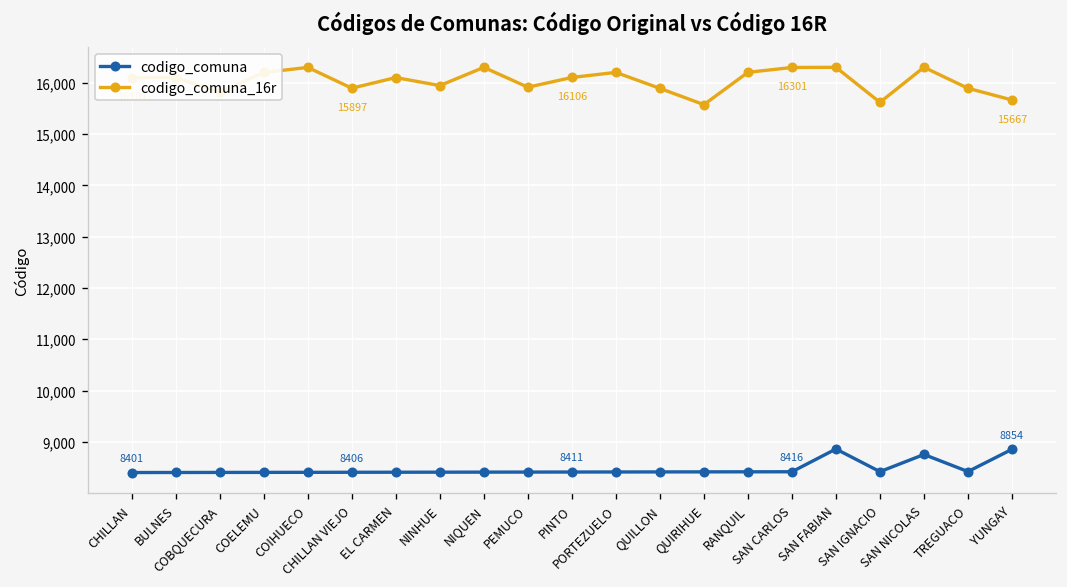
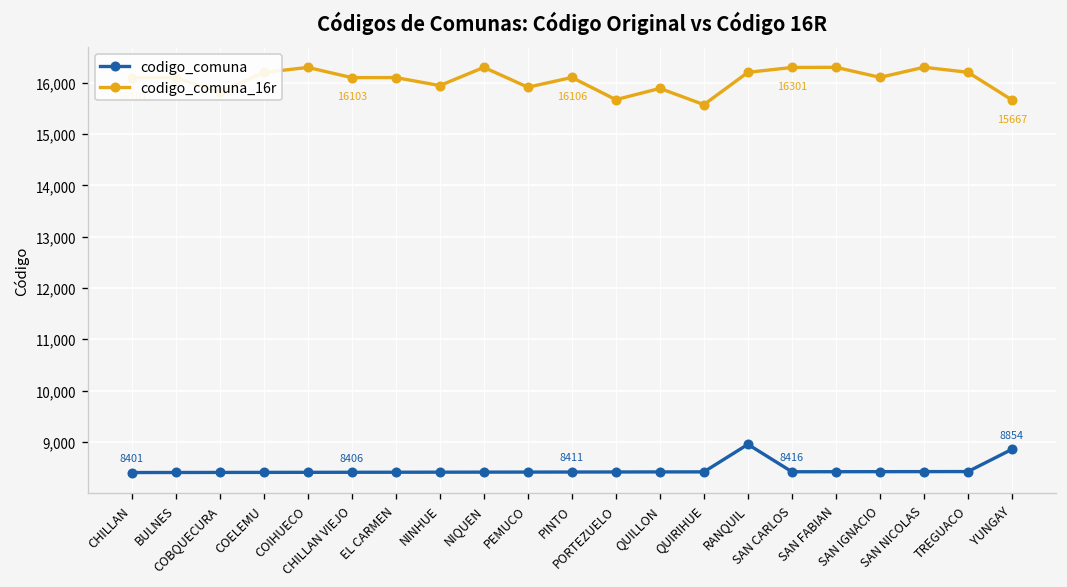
codigo_comuna_16r, CHILLAN VIEJO: 15897 -> 16103
codigo_comuna_16r, PORTEZUELO: 16,200 -> 15,700
codigo_comuna, RANQUIL: 8,400 -> 9,000
codigo_comuna, SAN FABIAN: 8,900 -> 8,400
codigo_comuna_16r, SAN IGNACIO: 15,600 -> 16,100
codigo_comuna, SAN NICOLAS: 8,800 -> 8,400
codigo_comuna_16r, TREGUACO: 15,900 -> 16,200
